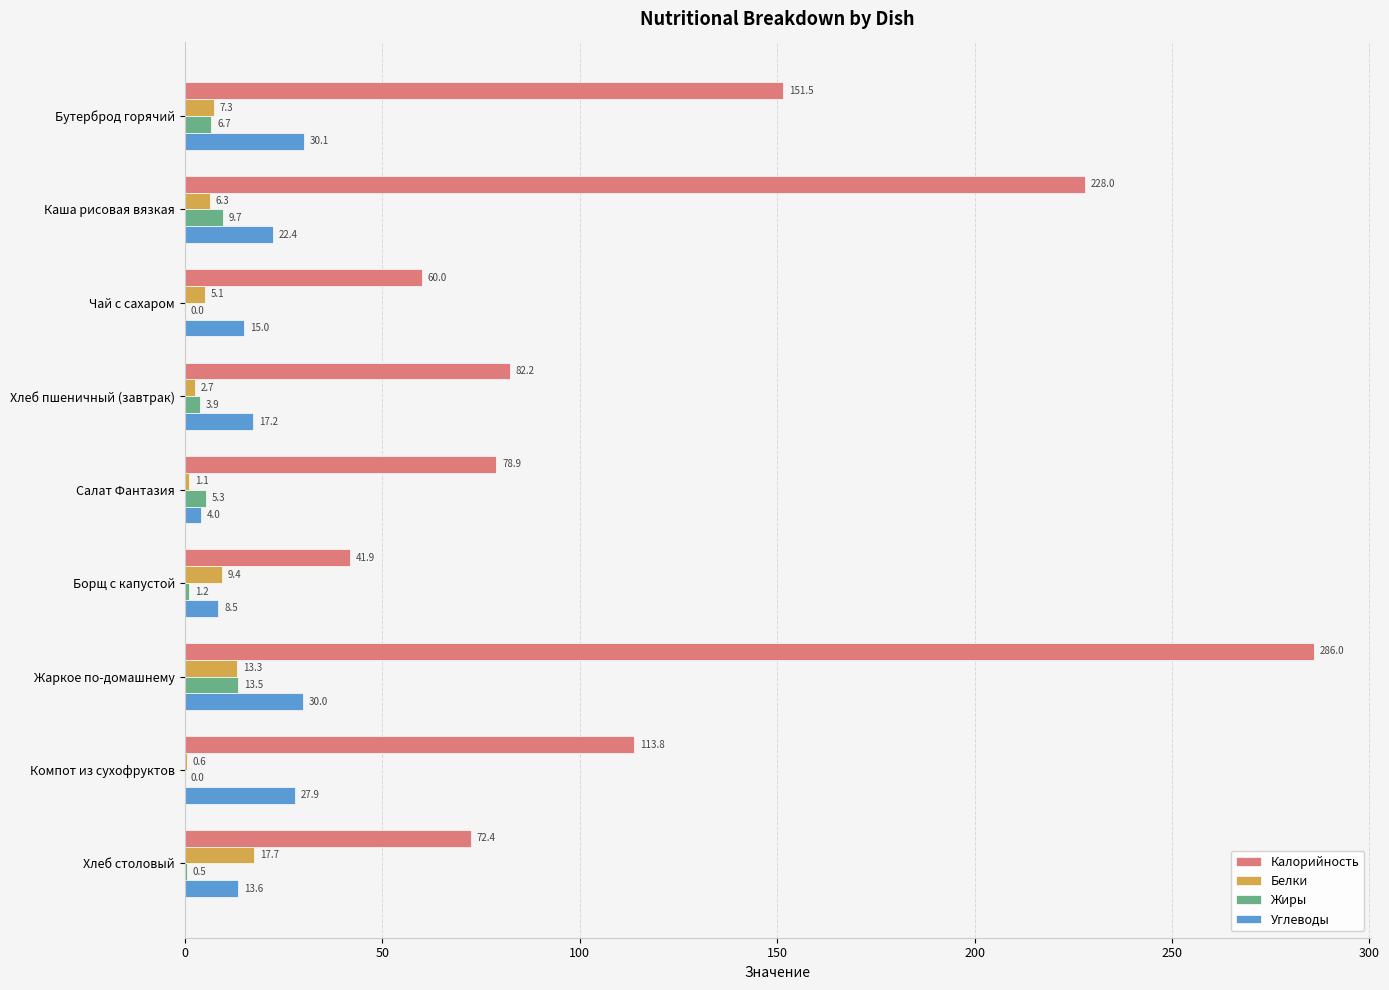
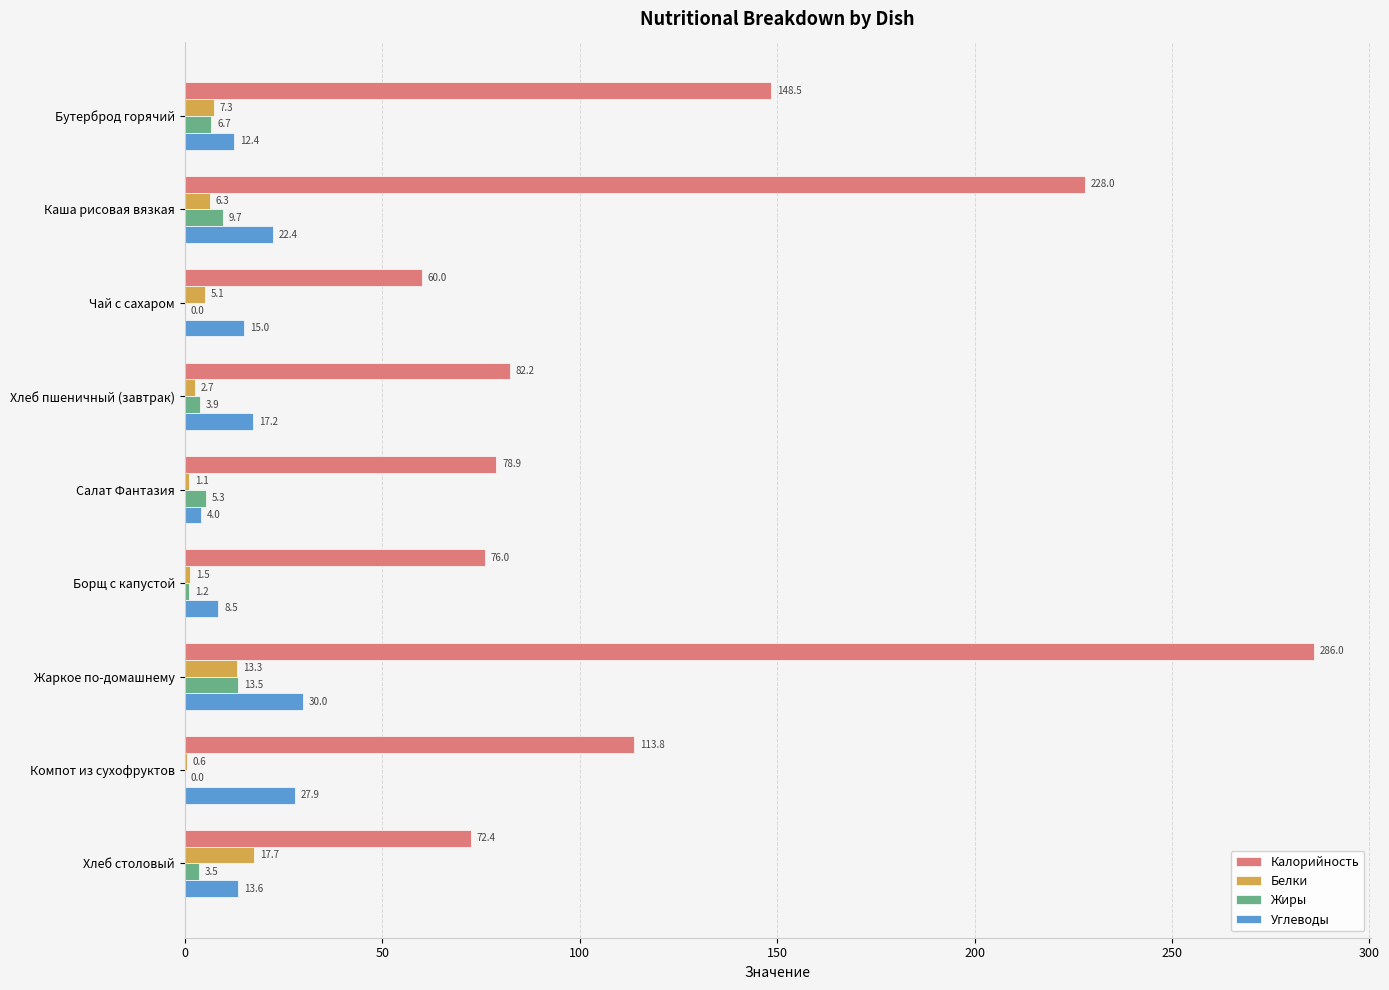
Калорийность, Бутерброд горячий: 151.5 -> 148.5
Углеводы, Бутерброд горячий: 30.1 -> 12.4
Калорийность, Борщ с капустой: 41.9 -> 76.0
Белки, Борщ с капустой: 9.4 -> 1.5
Жиры, Хлеб столовый: 0.5 -> 3.5
